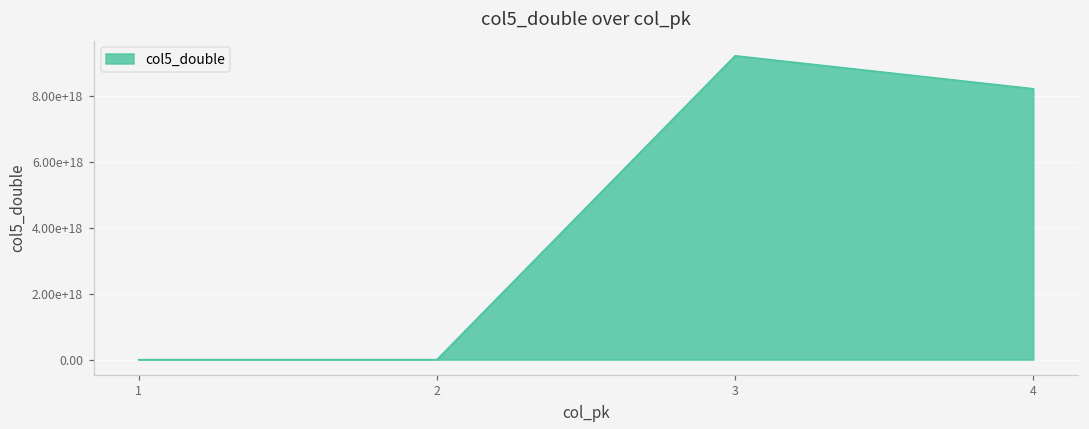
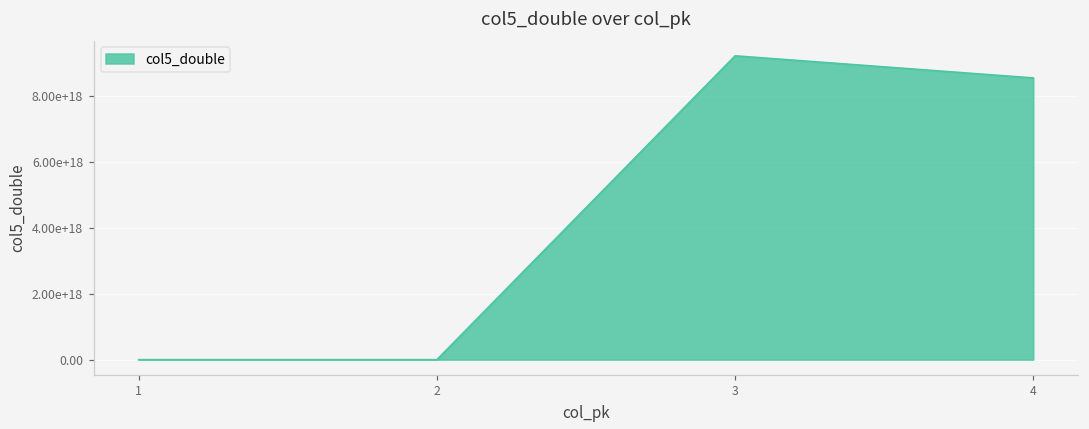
4: 8200000000000000000 -> 8600000000000000000
